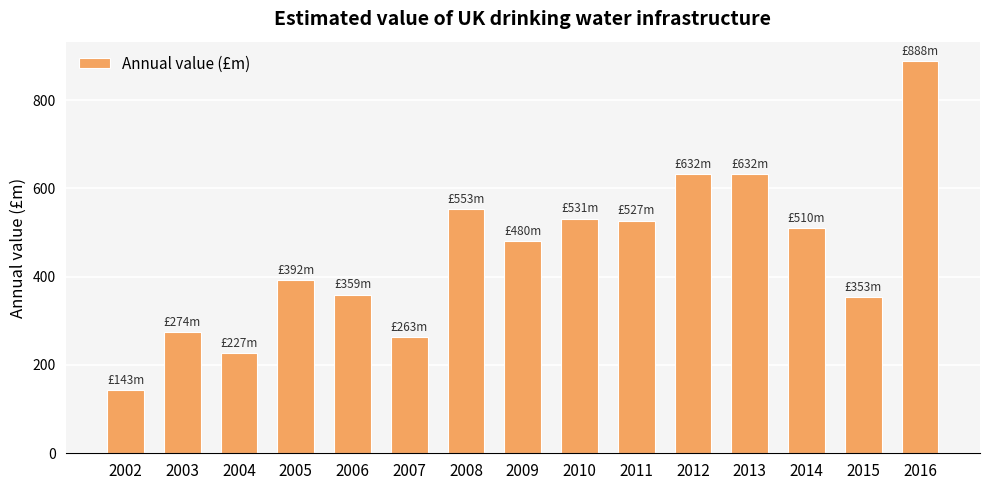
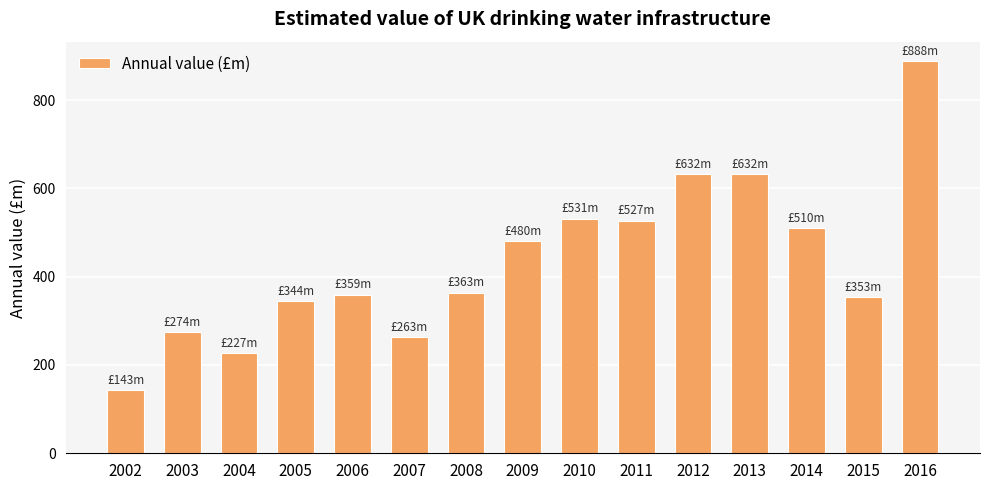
2005: £392m -> £344m
2008: £553m -> £363m
